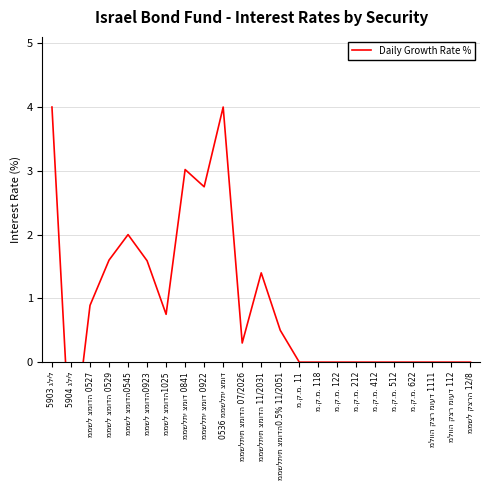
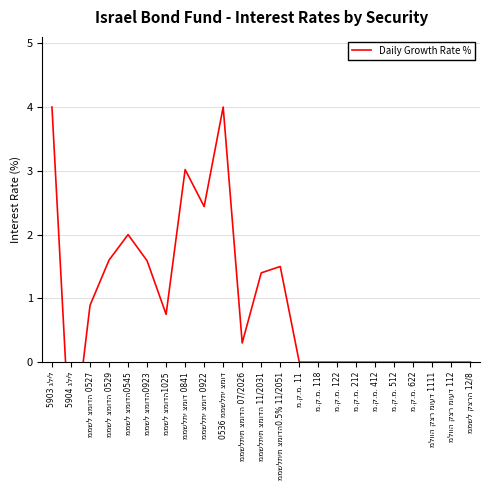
ממשלתי צמוד 0922: 2.8 -> 2.4
ממשלתית צמודה0.5% 11/2051: 0.5 -> 1.5
